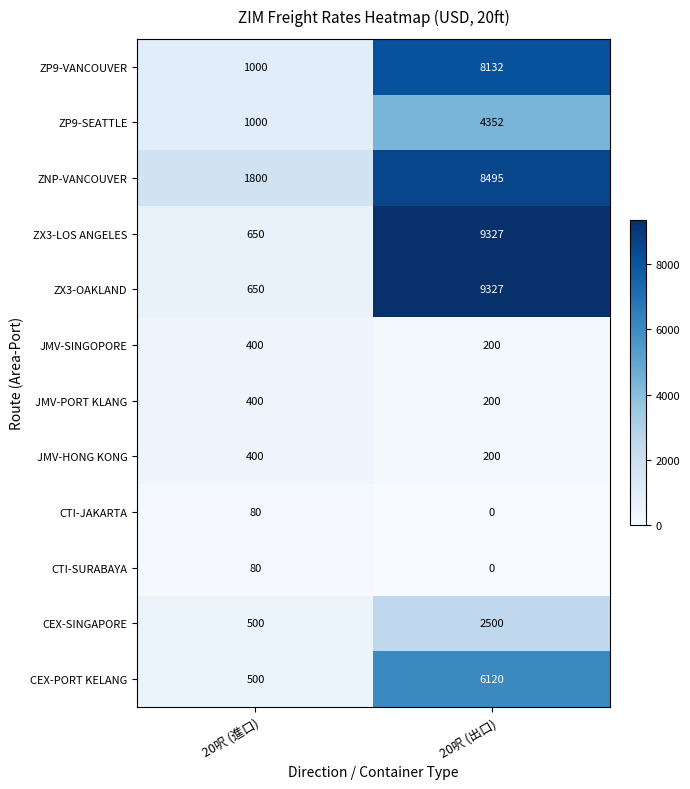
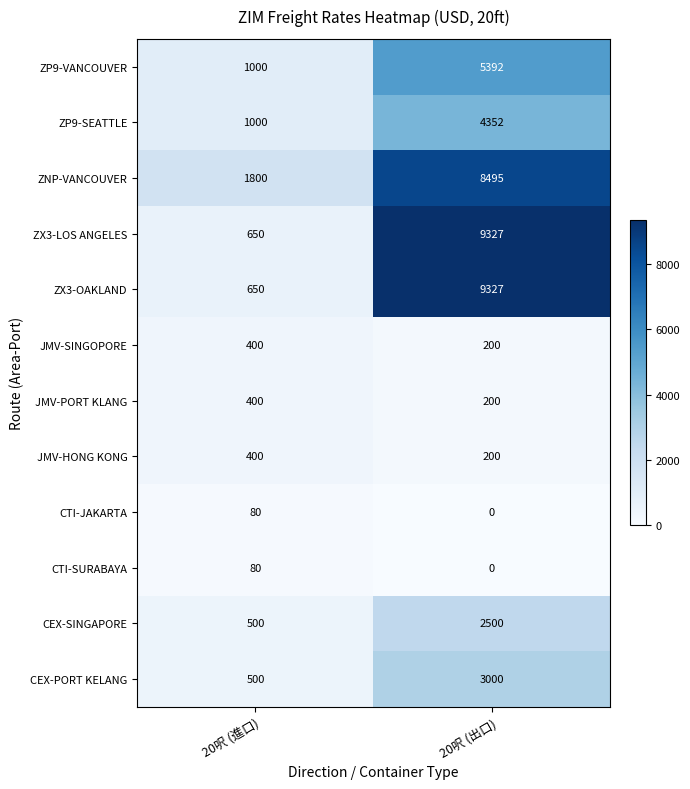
ZP9-VANCOUVER, 20呎 (出口): 8132 -> 5392
CEX-PORT KELANG, 20呎 (出口): 6120 -> 3000
